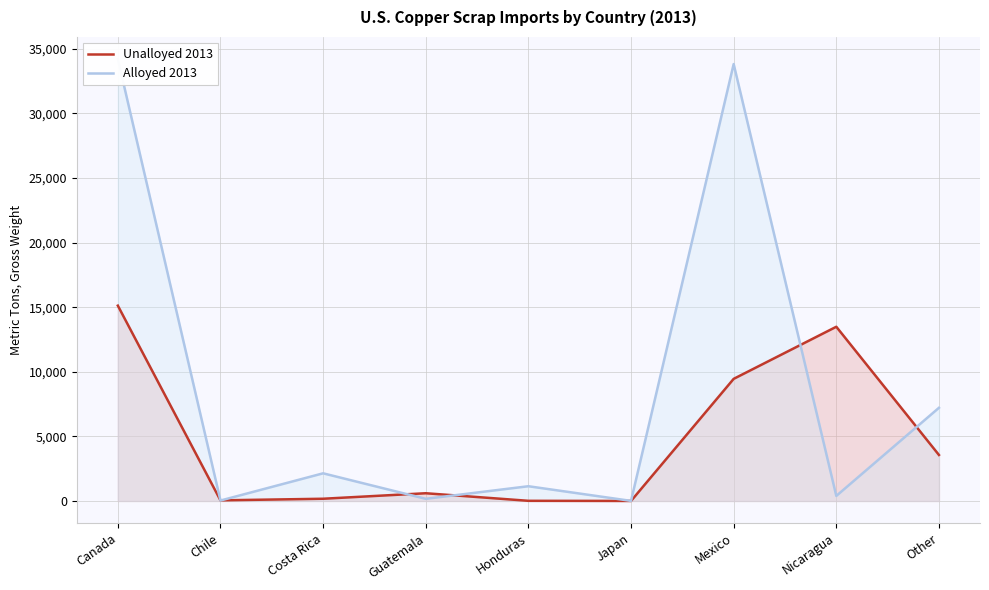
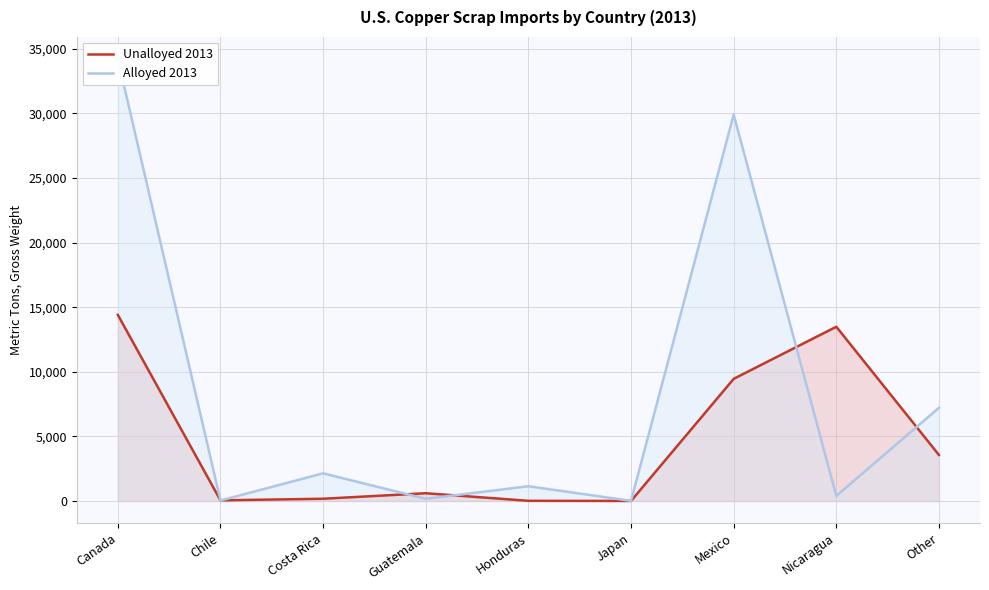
Unalloyed 2013, Canada: 15,100 -> 14,400
Alloyed 2013, Mexico: 33,800 -> 29,900
